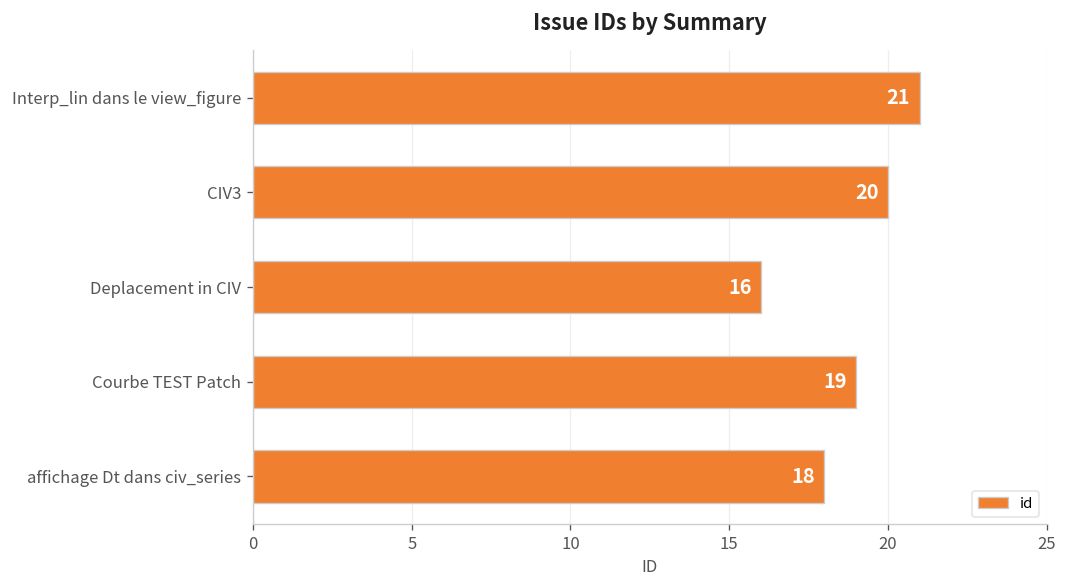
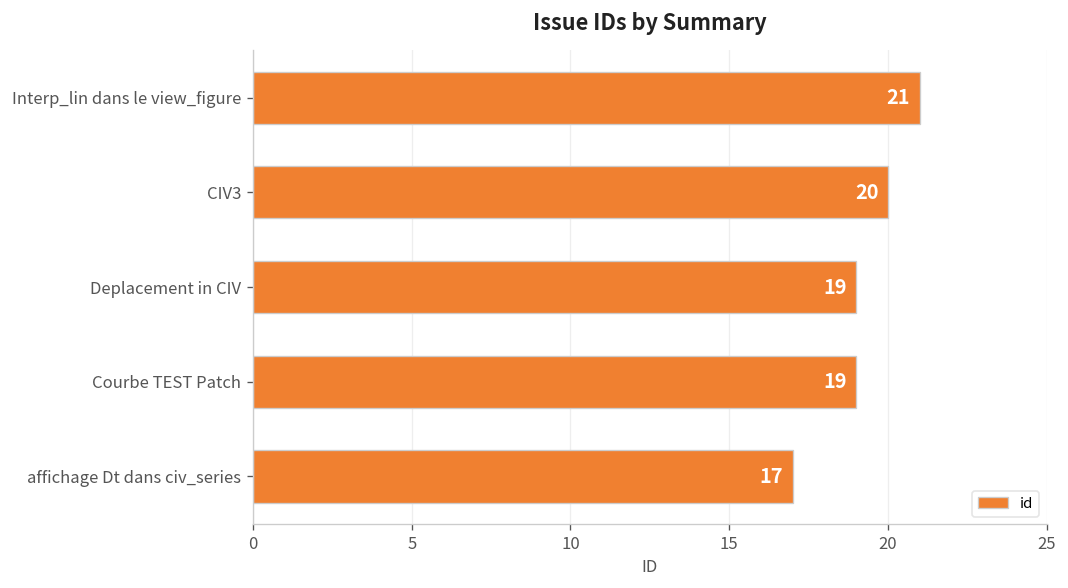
Deplacement in CIV: 16 -> 19
affichage Dt dans civ_series: 18 -> 17
